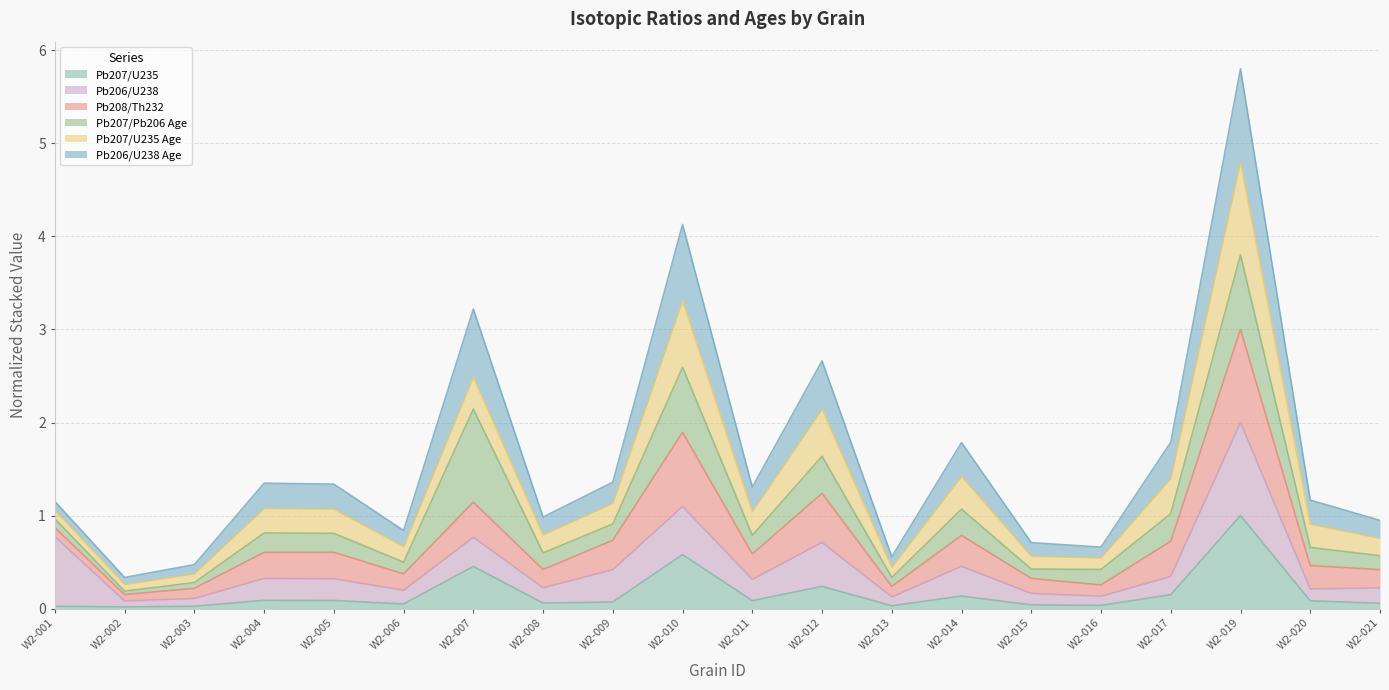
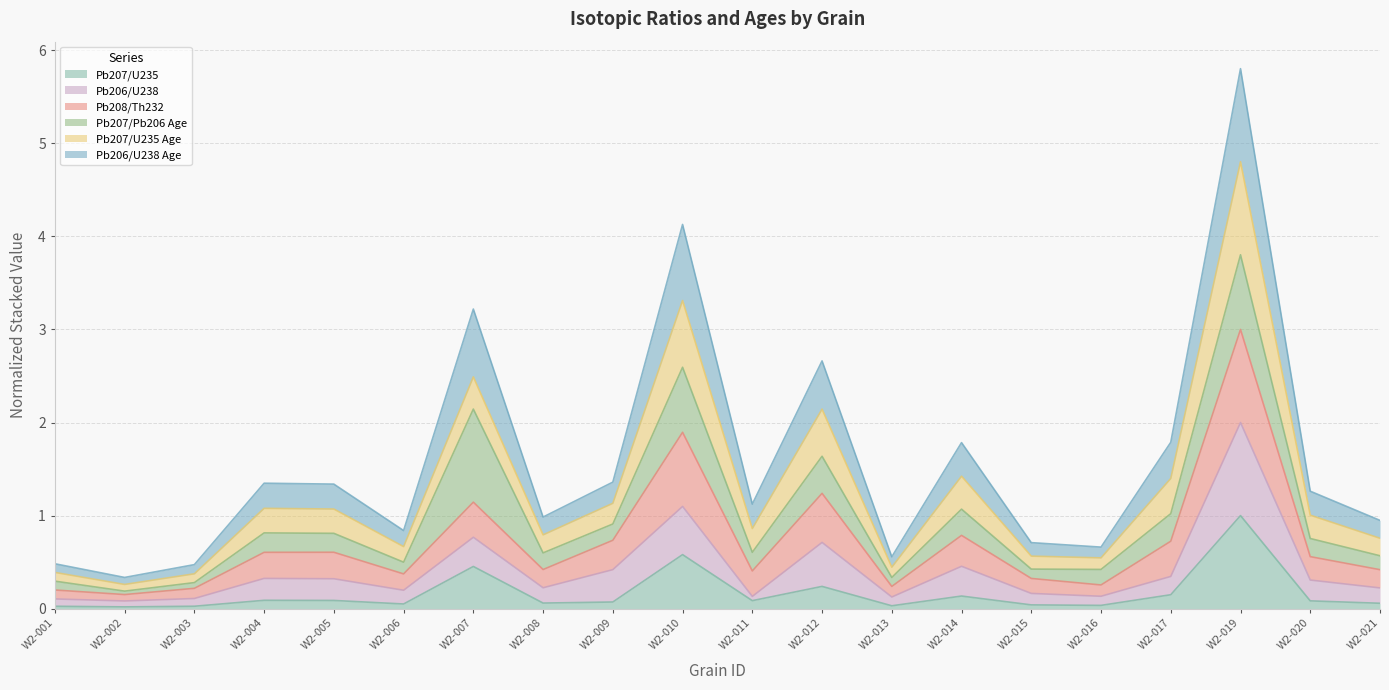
Pb206/U238, W2-001: 0.7 -> 0.1
Pb206/U238, W2-011: 0.2 -> 0.0
Pb206/U238, W2-020: 0.1 -> 0.2
